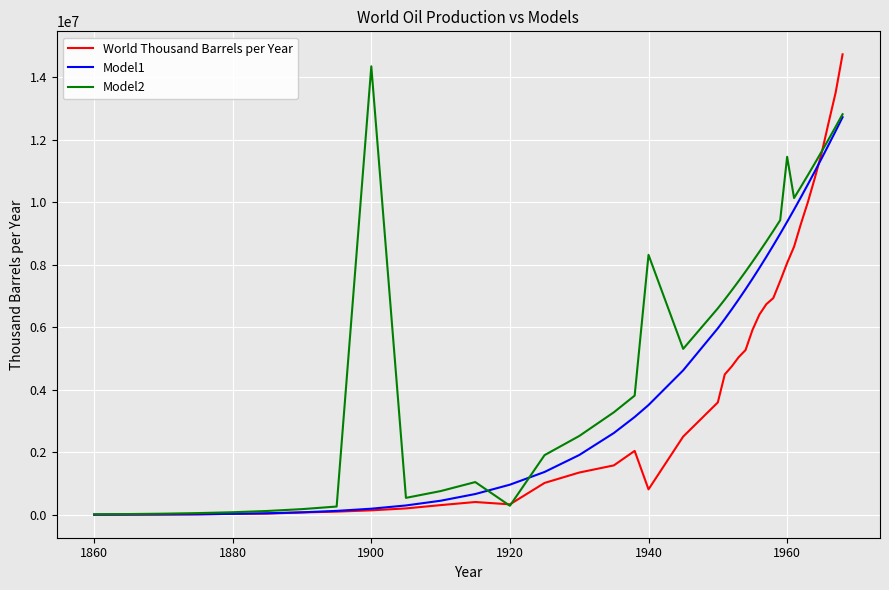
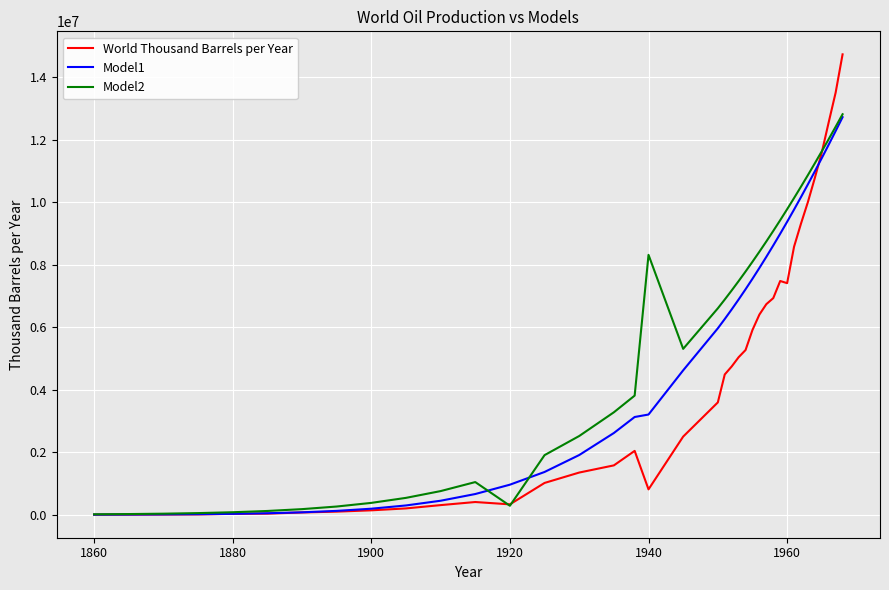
Model2, 1900: 14300000 -> 400000
Model1, 1940: 3500000 -> 3200000
World Thousand Barrels per Year, 1960: 8100000 -> 7400000
Model2, 1960: 11400000 -> 9800000
